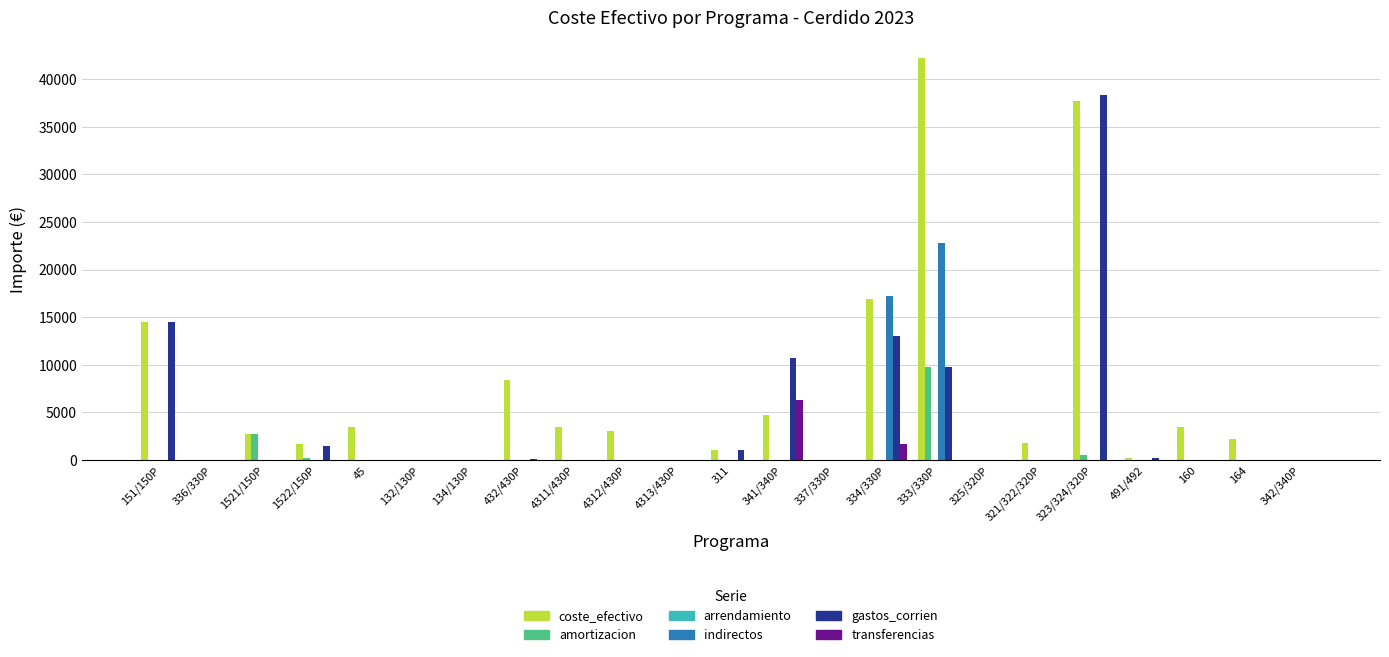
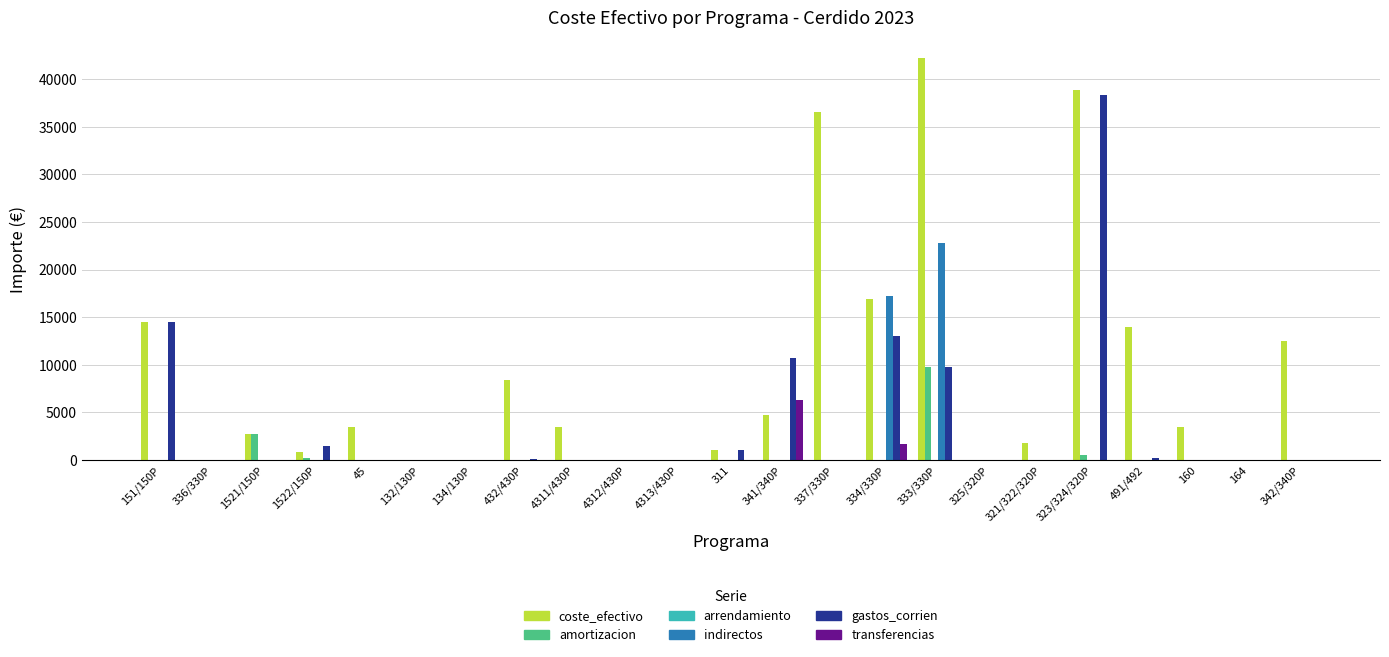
coste_efectivo, 1522/150P: 2000 -> 1000
coste_efectivo, 4312/430P: 3000 -> 0
coste_efectivo, 337/330P: 0 -> 37000
coste_efectivo, 323/324/320P: 38000 -> 39000
coste_efectivo, 491/492: 0 -> 14000
coste_efectivo, 164: 2000 -> 0
coste_efectivo, 342/340P: 0 -> 13000
